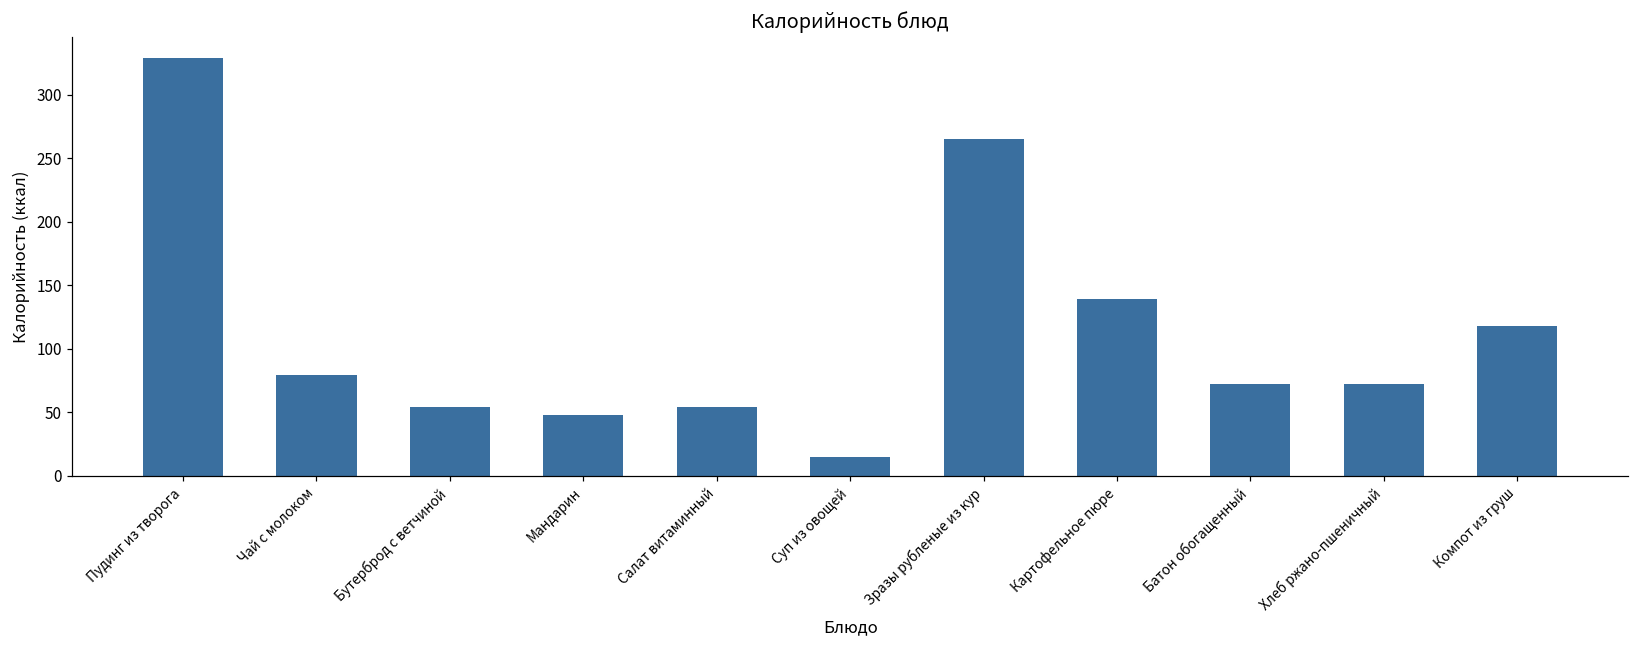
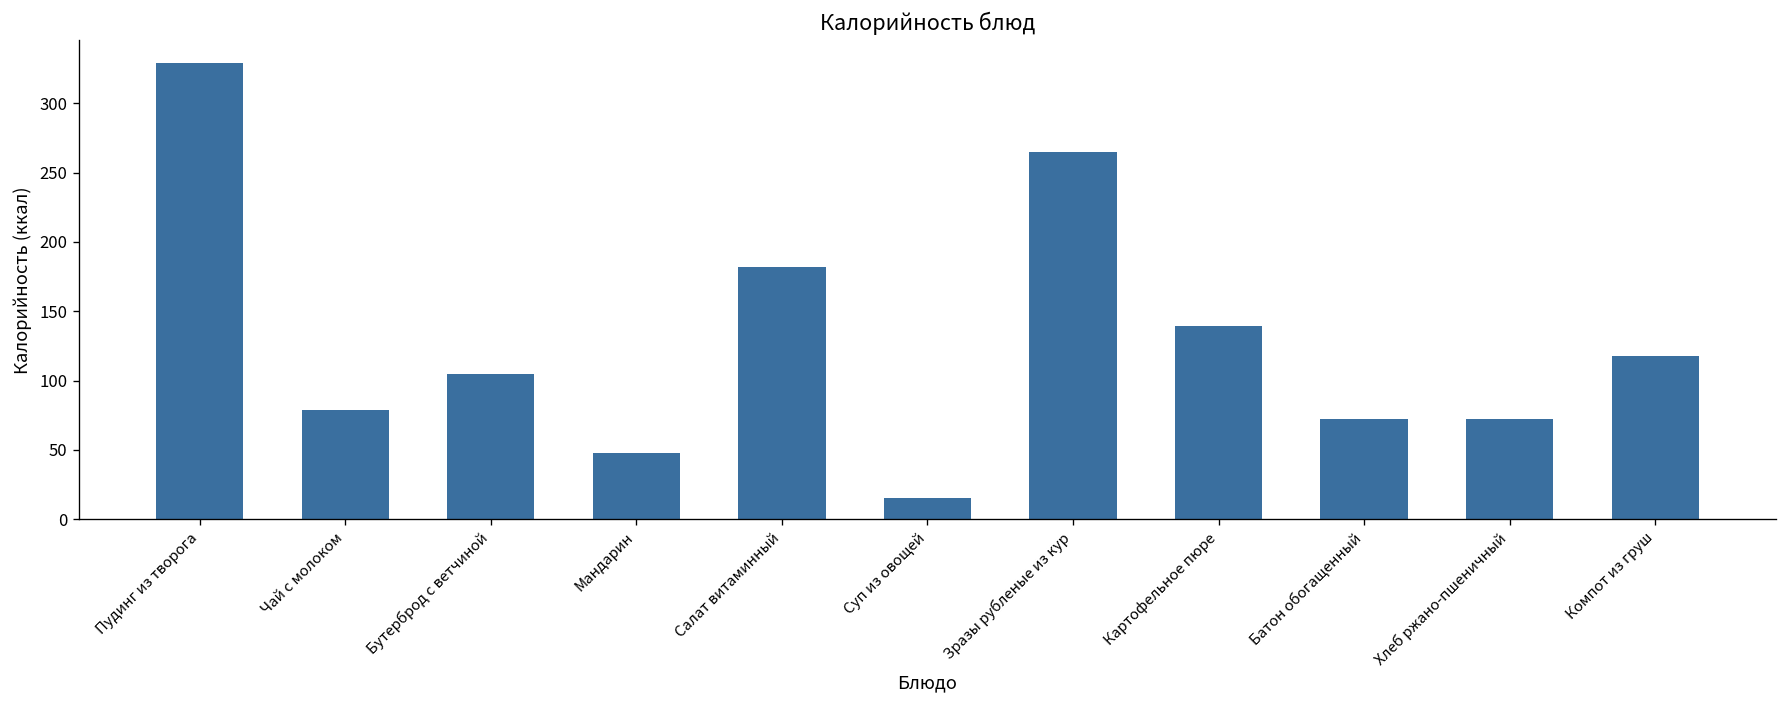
Бутерброд с ветчиной: 54 -> 105
Салат витаминный: 54 -> 182
